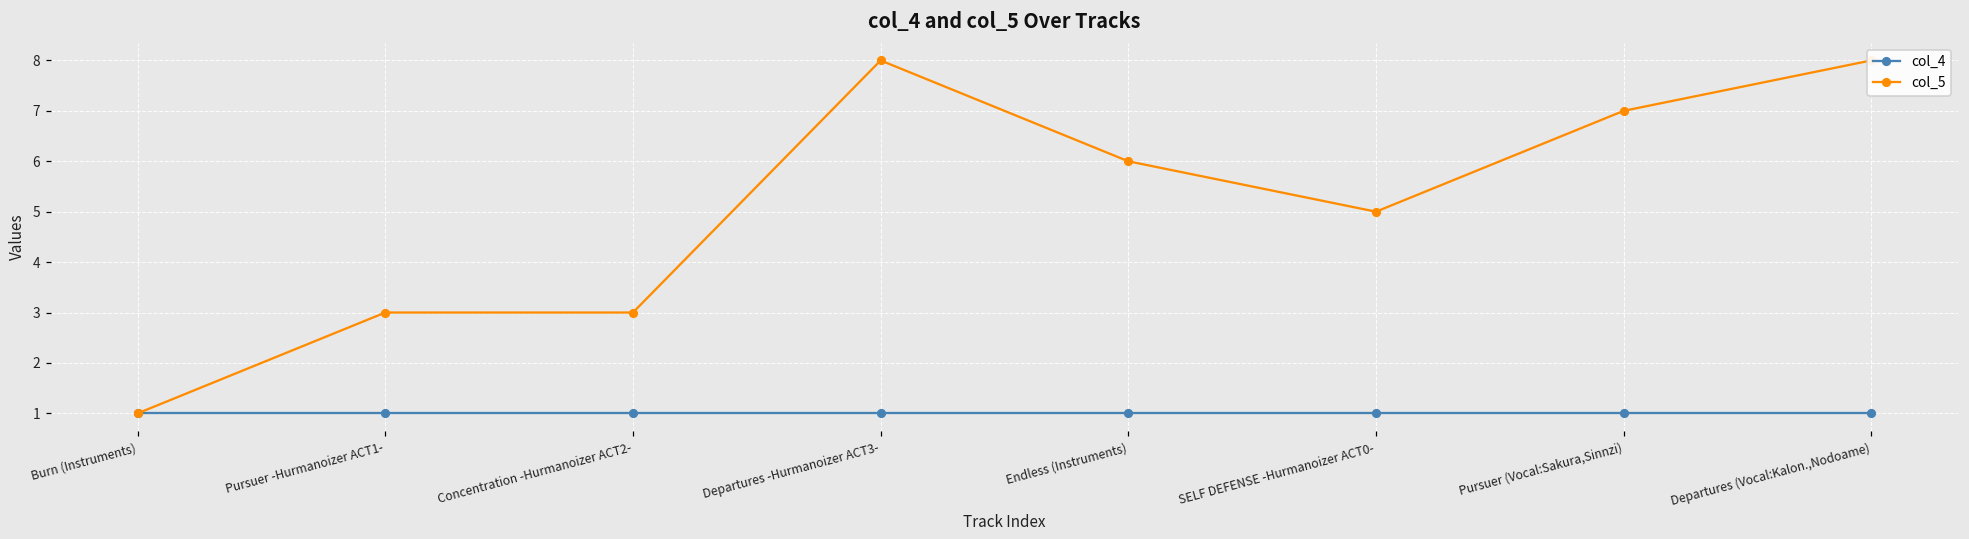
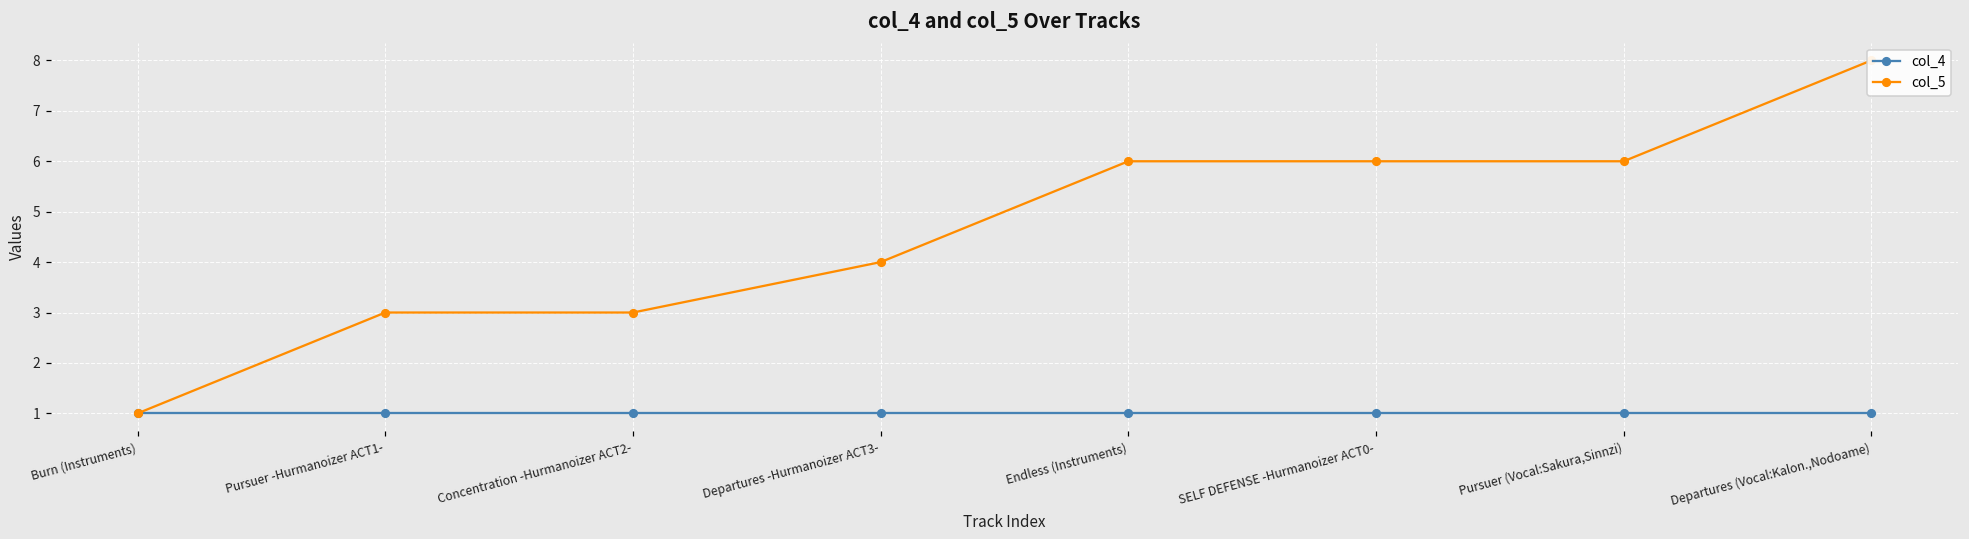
col_5, Departures -Hurmanoizer ACT3-: 8 -> 4
col_5, SELF DEFENSE -Hurmanoizer ACT0-: 5 -> 6
col_5, Pursuer (Vocal:Sakura,Sinnzi): 7 -> 6
